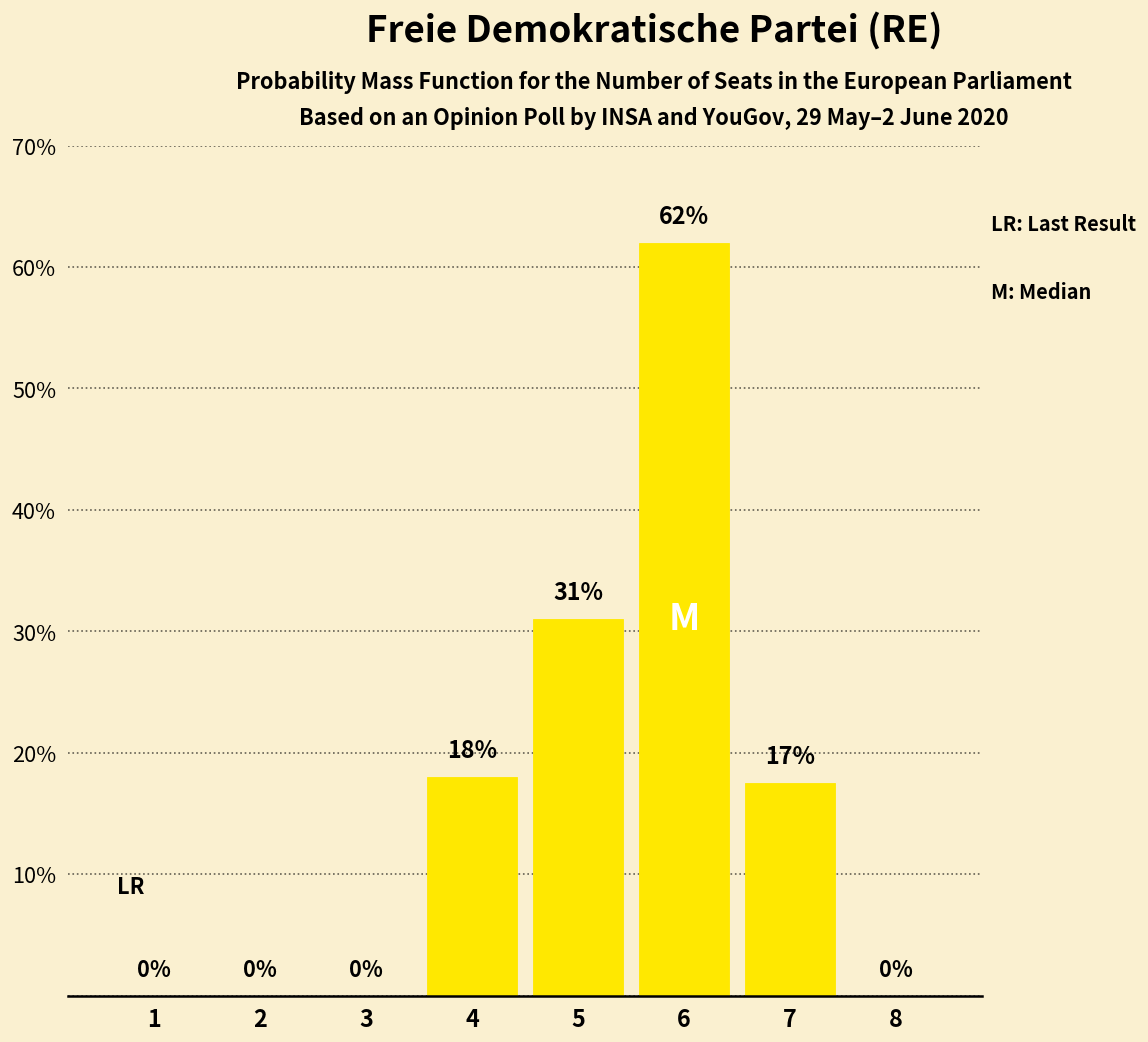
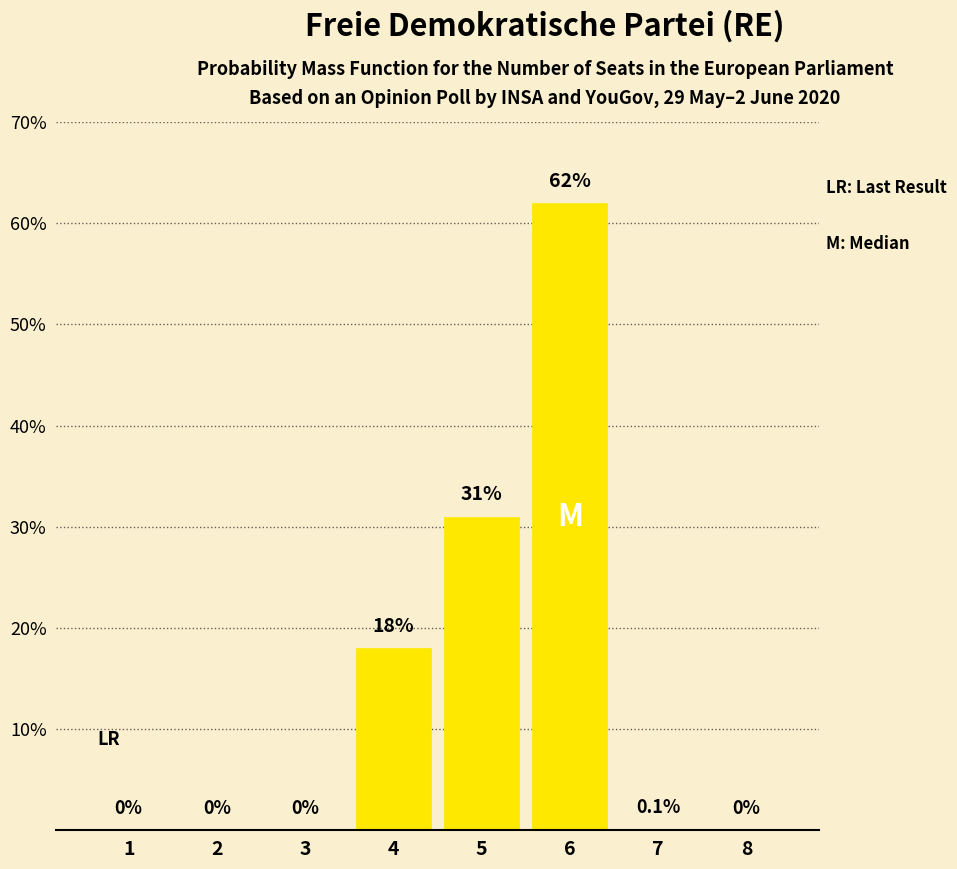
7: 17% -> 0.1%
